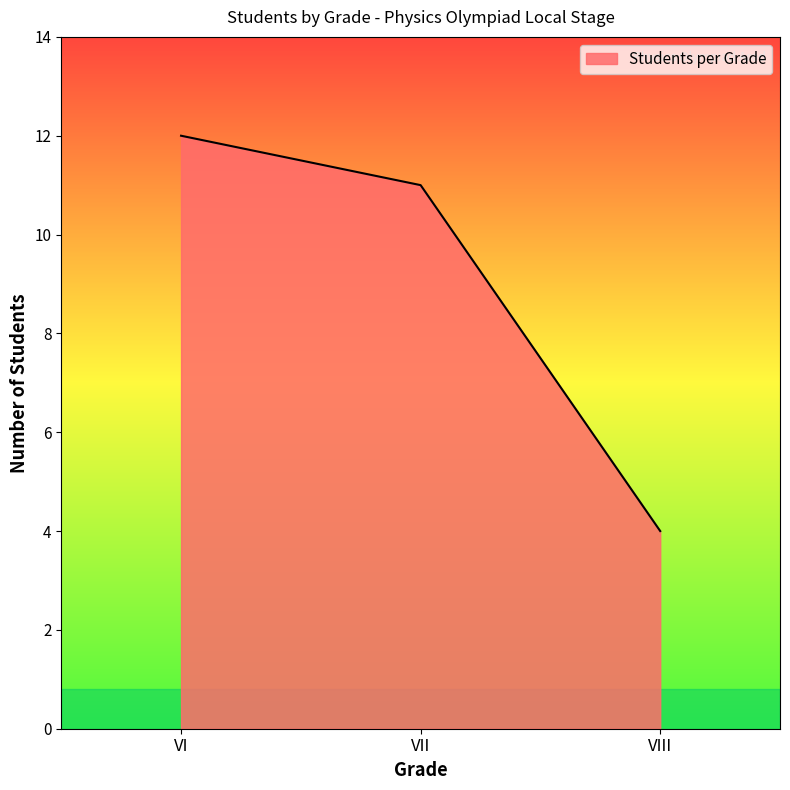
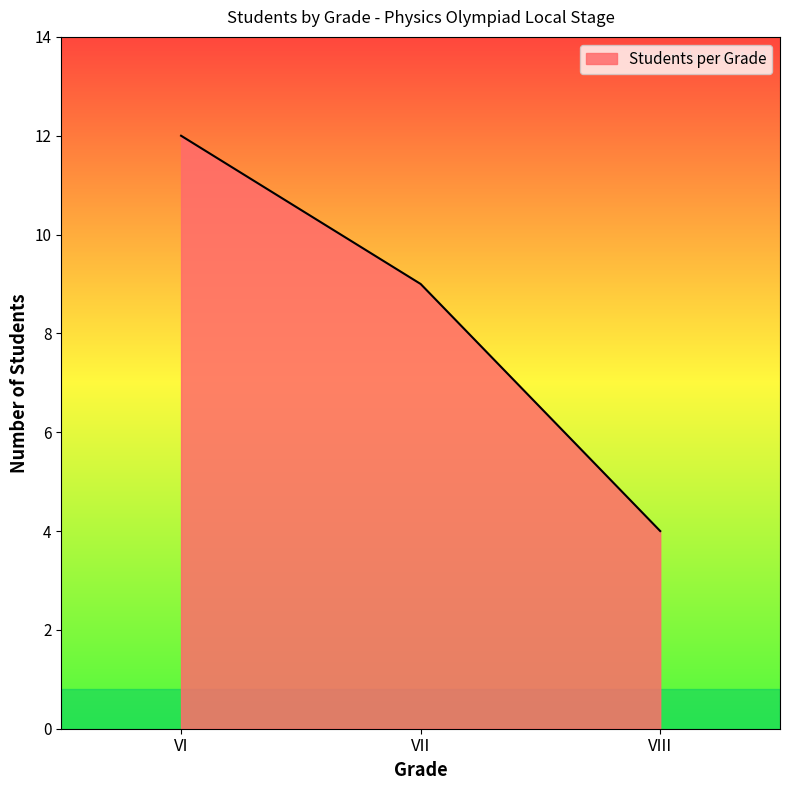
VII: 11 -> 9
